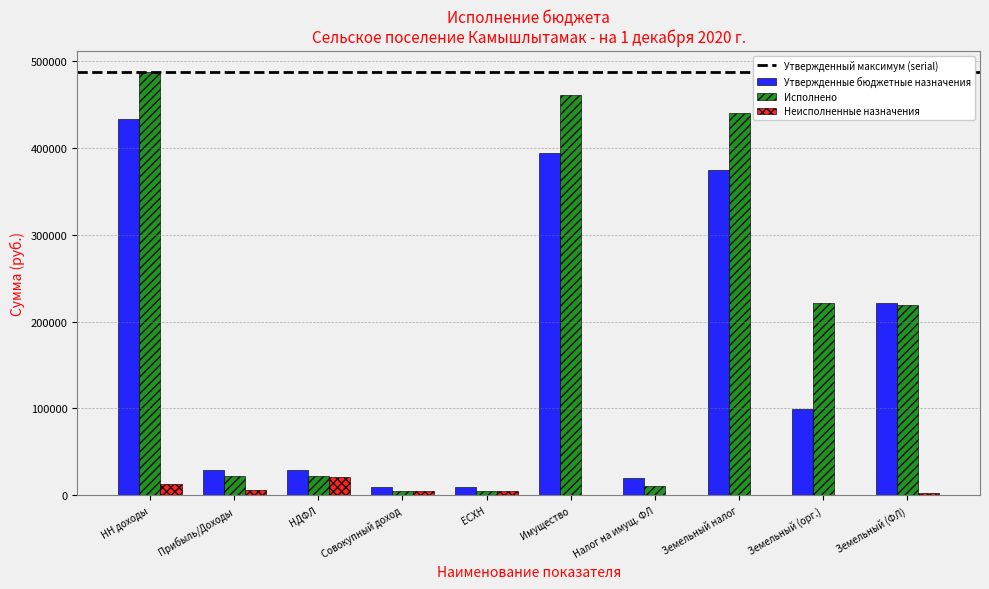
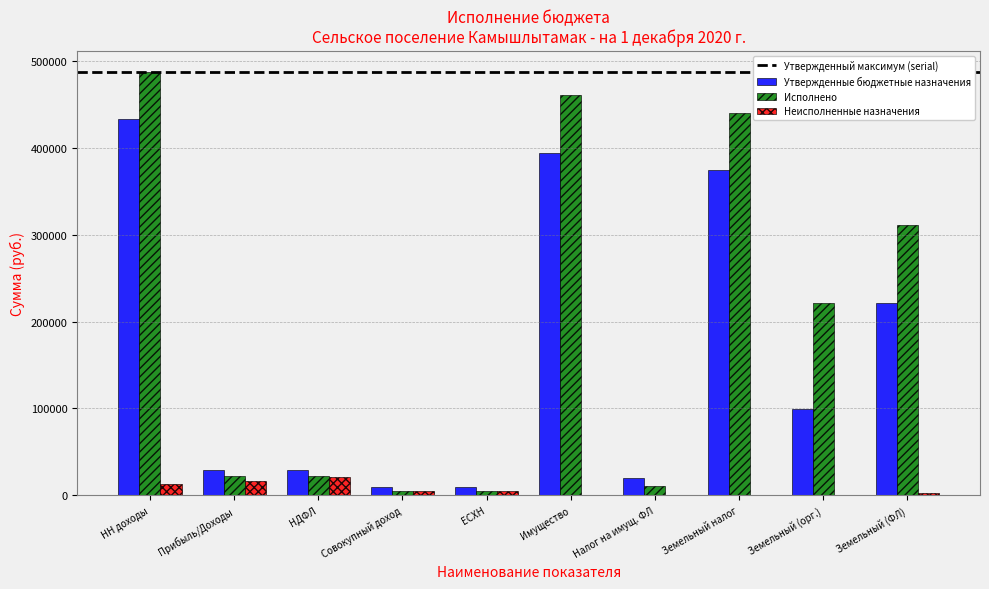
Неисполненные назначения, Прибыль/Доходы: 10000 -> 20000
Исполнено, Земельный (ФЛ): 220000 -> 310000
